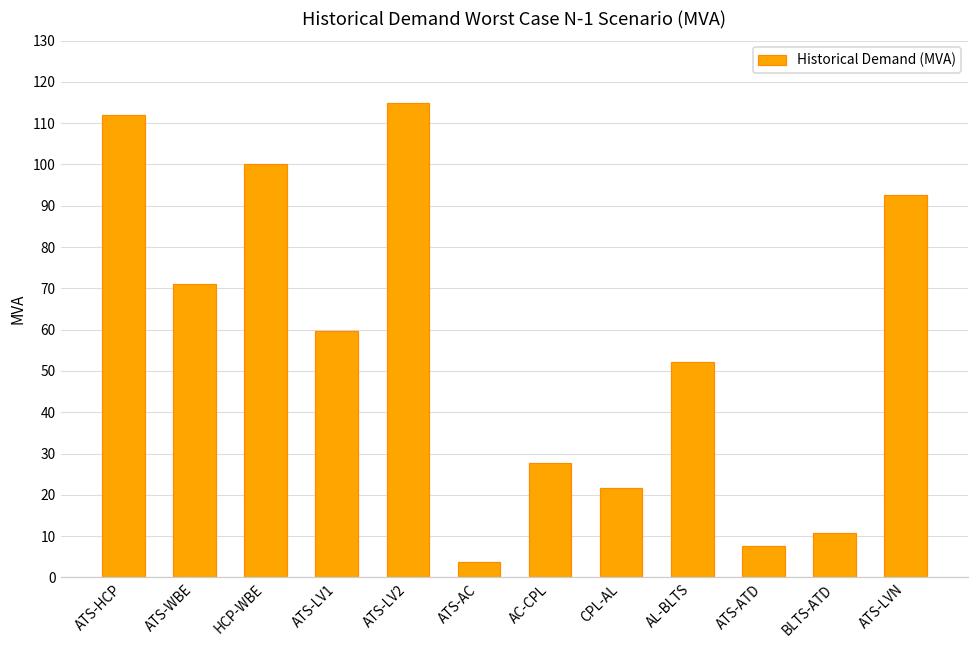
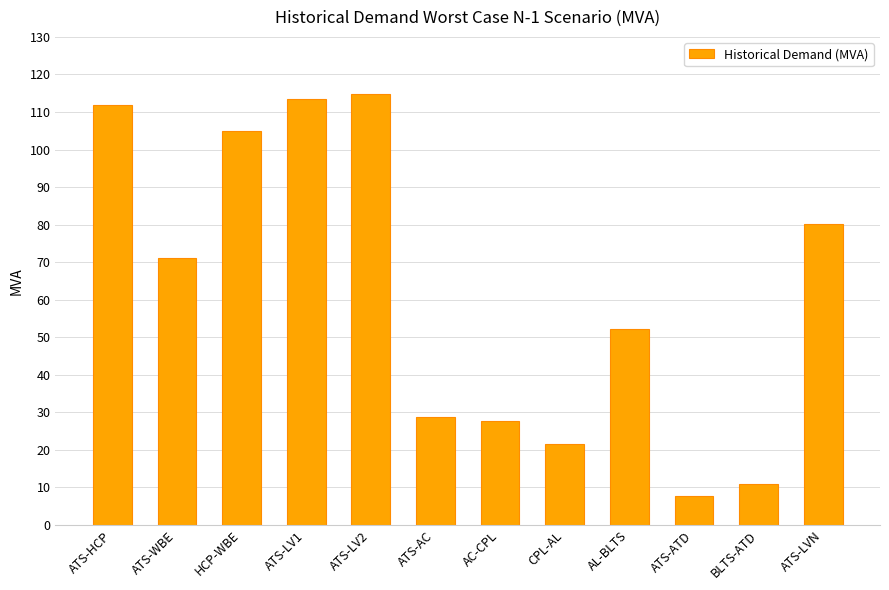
HCP-WBE: 100 -> 105
ATS-LV1: 60 -> 114
ATS-AC: 4 -> 29
ATS-LVN: 93 -> 80
